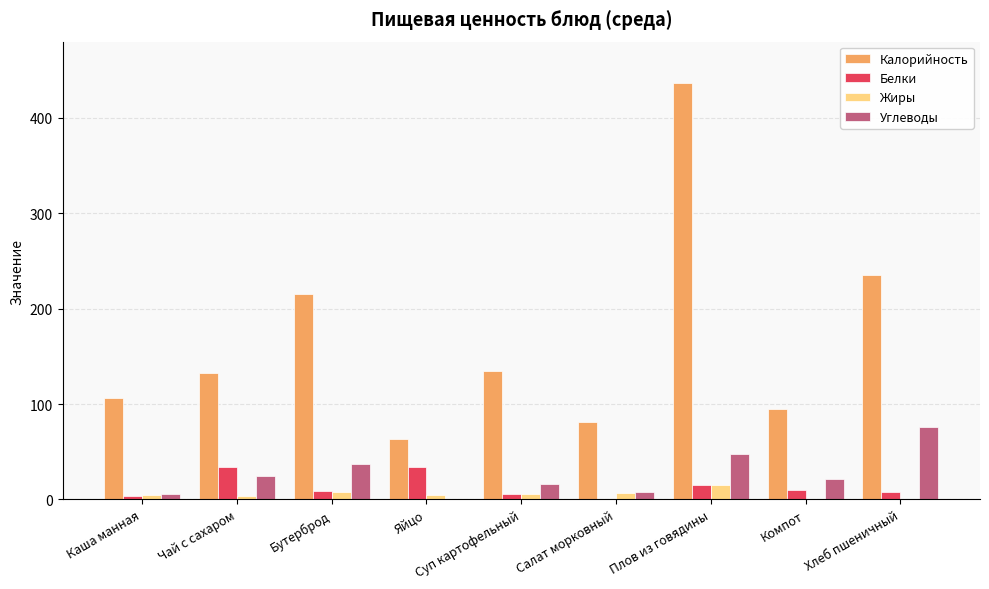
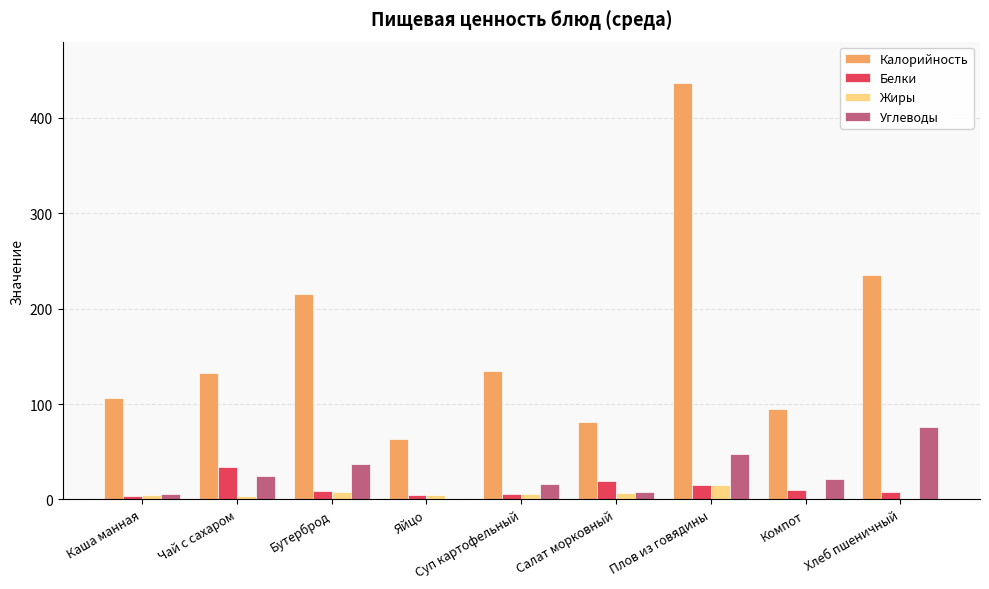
Белки, Яйцо: 30 -> 10
Белки, Салат морковный: 0 -> 20
